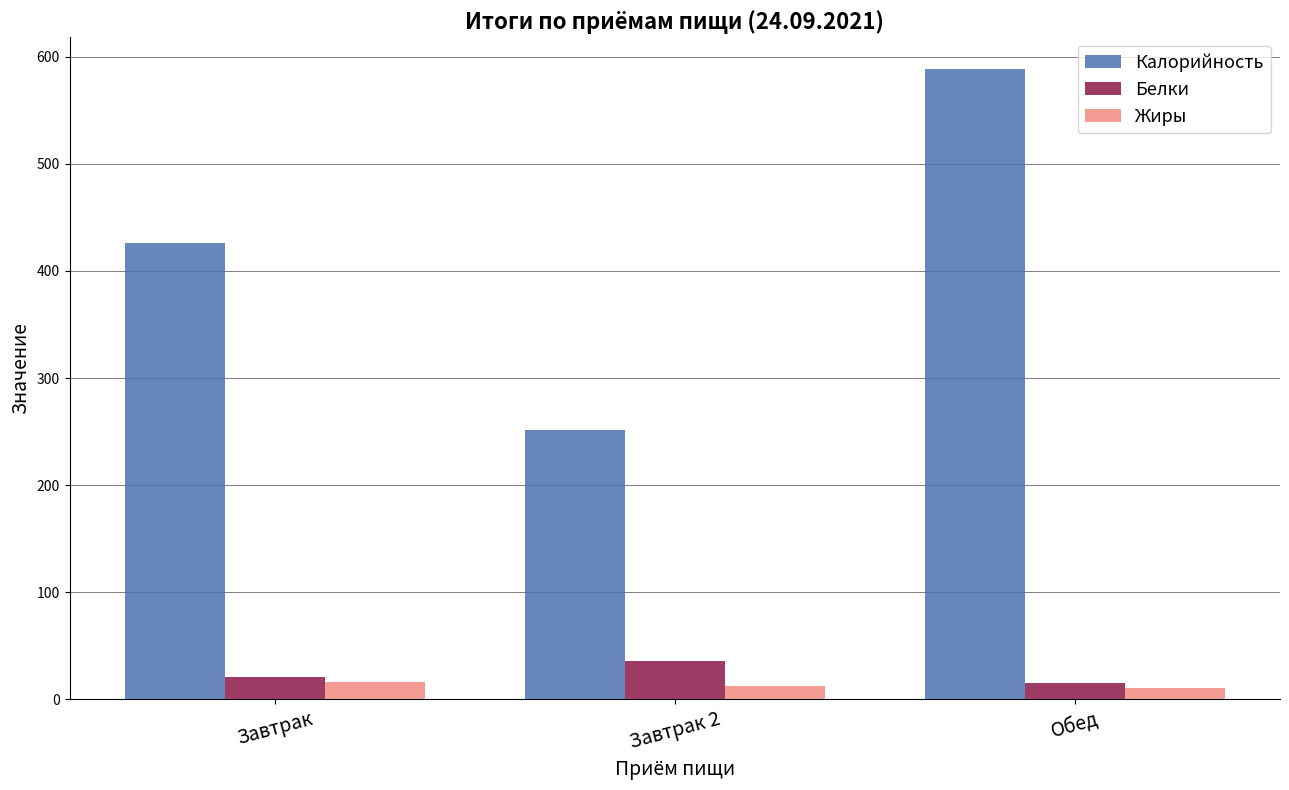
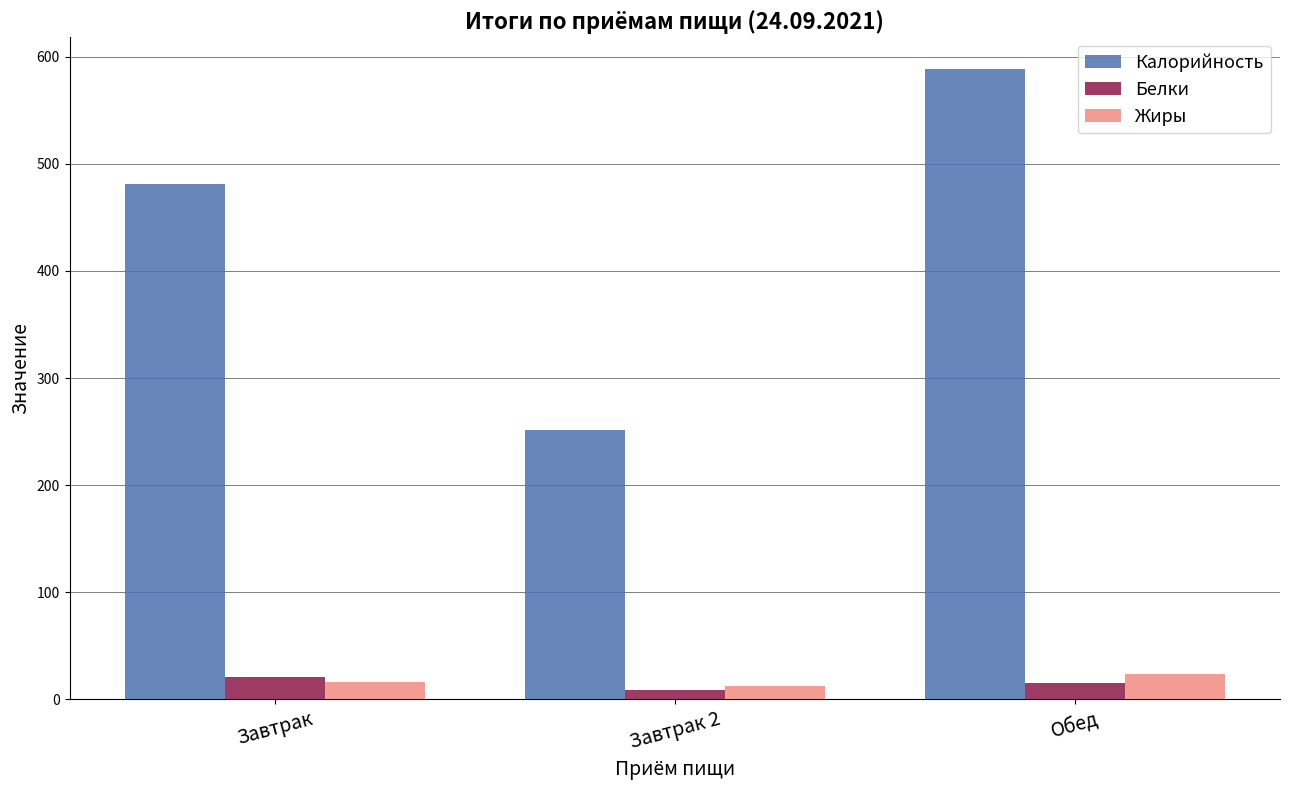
Калорийность, Завтрак: 426 -> 481
Белки, Завтрак 2: 36 -> 9
Жиры, Обед: 11 -> 24
